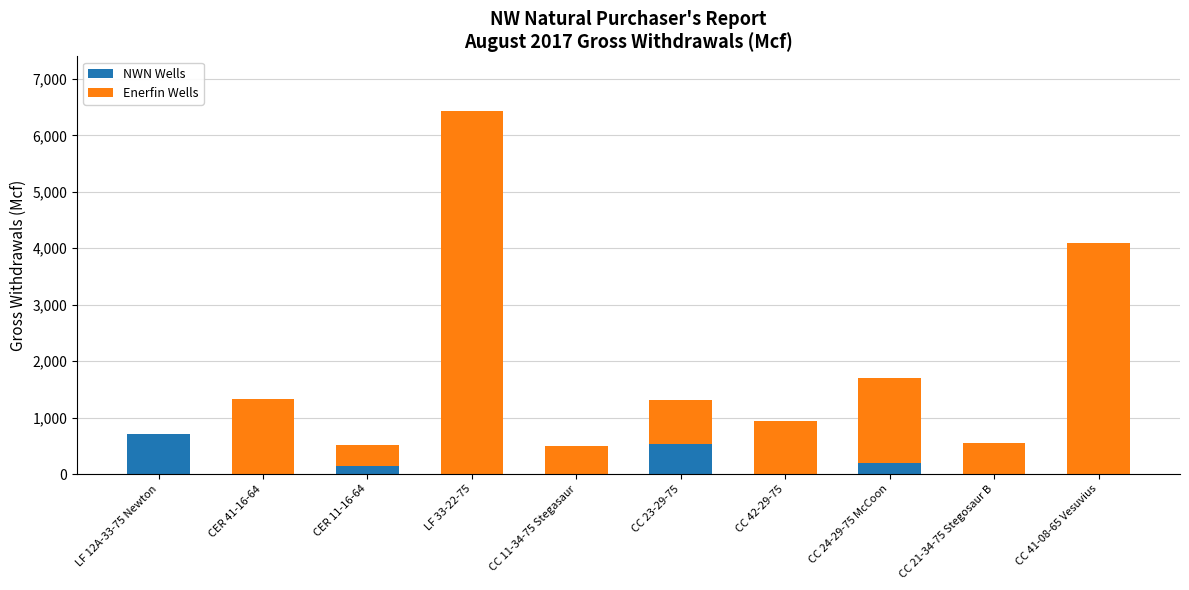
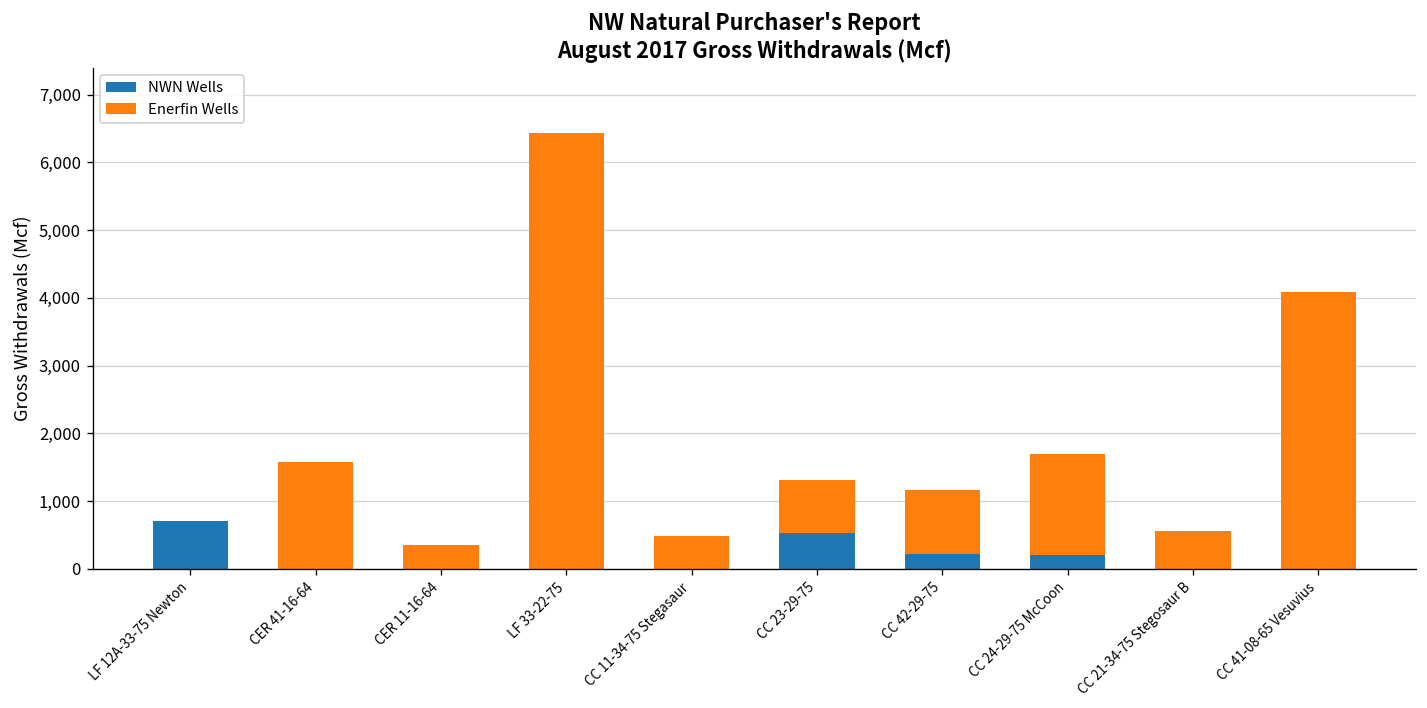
Enerfin Wells, CER 41-16-64: 1,300 -> 1,600
NWN Wells, CER 11-16-64: 200 -> 0
NWN Wells, CC 42-29-75: 0 -> 200
